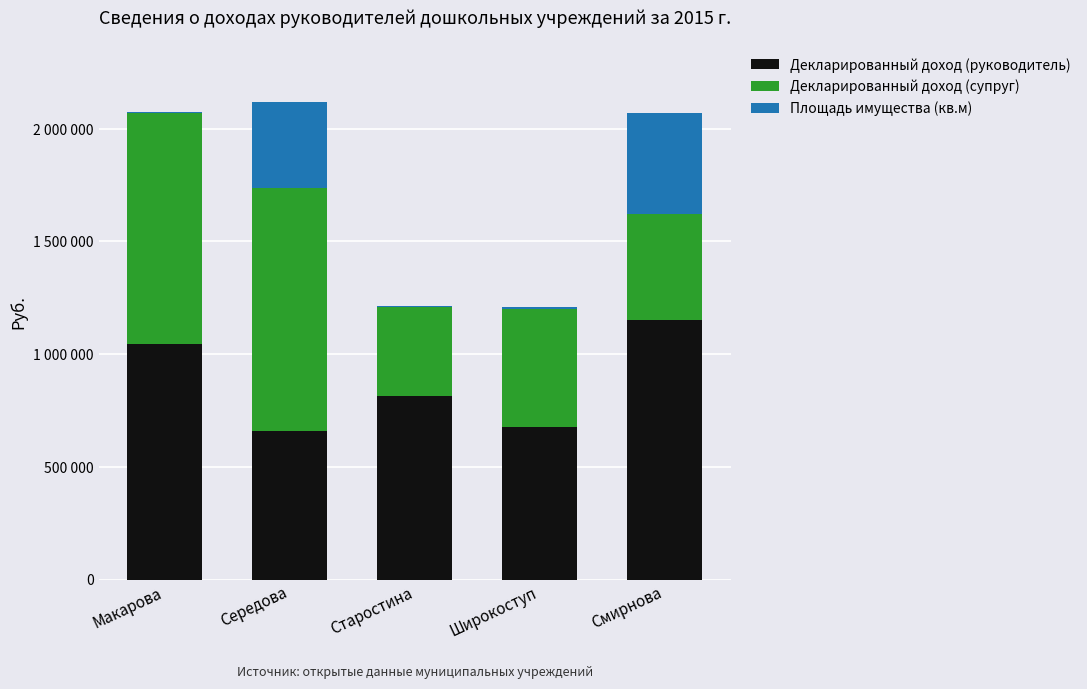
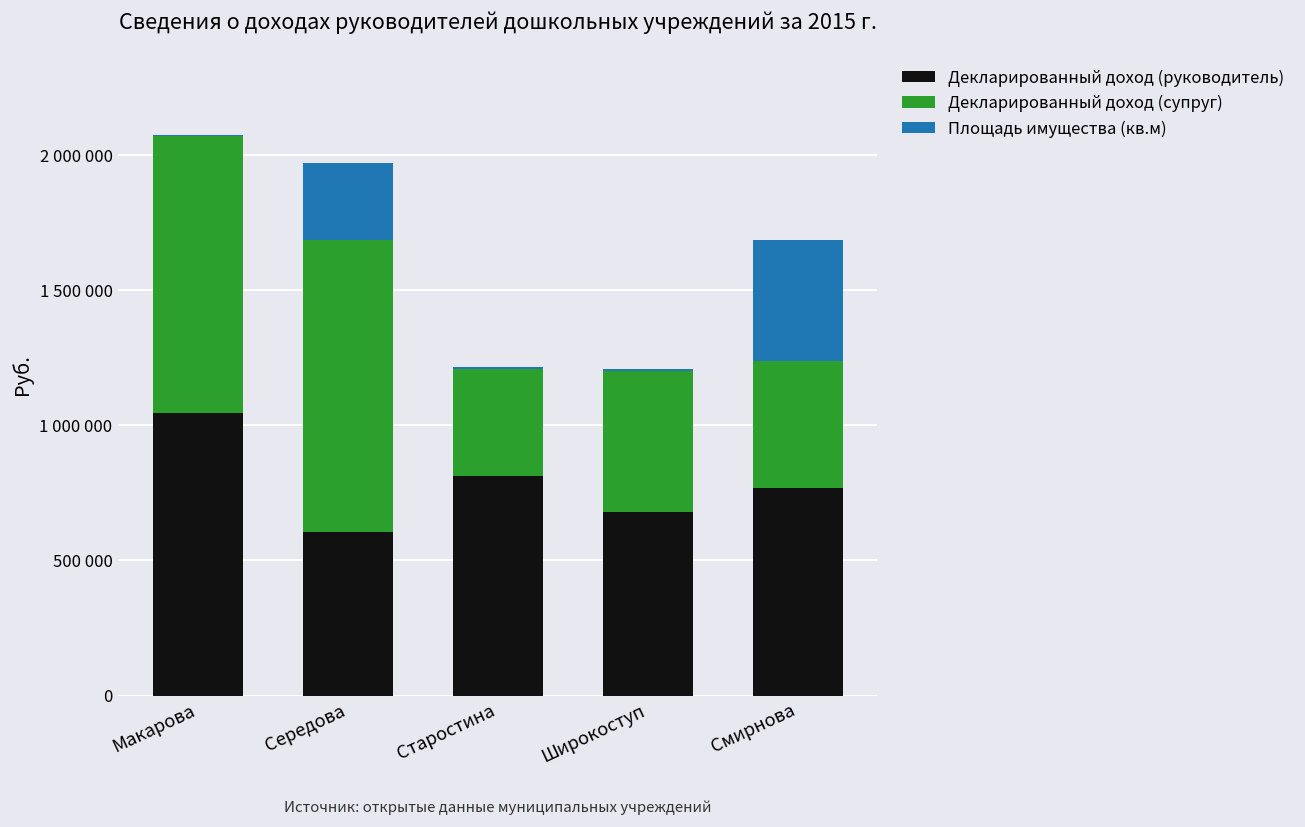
Декларированный доход (руководитель), Середова: 660000 -> 610000
Площадь имущества (кв.м), Середова: 380000 -> 290000
Декларированный доход (руководитель), Смирнова: 1150000 -> 770000
